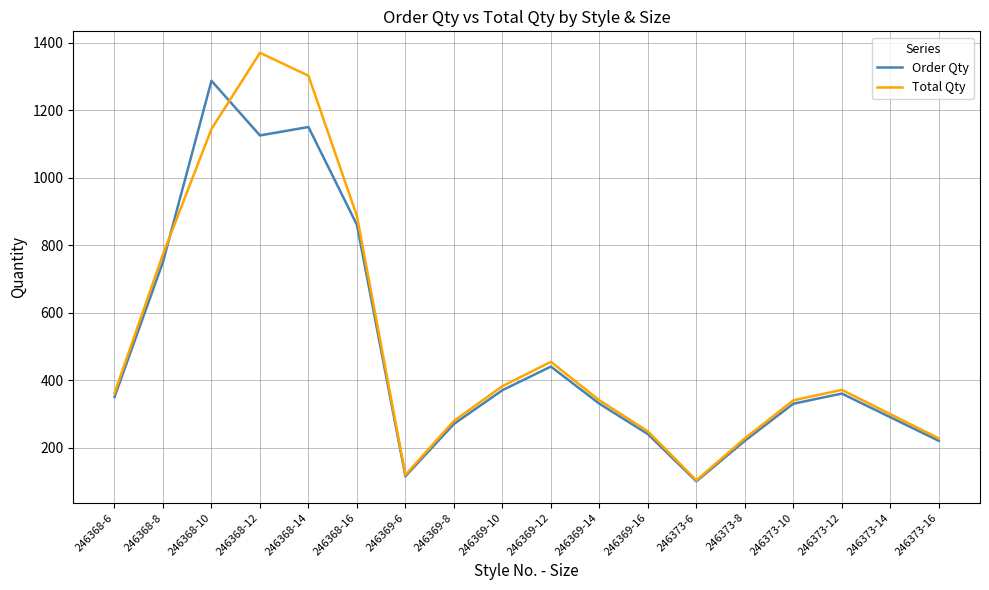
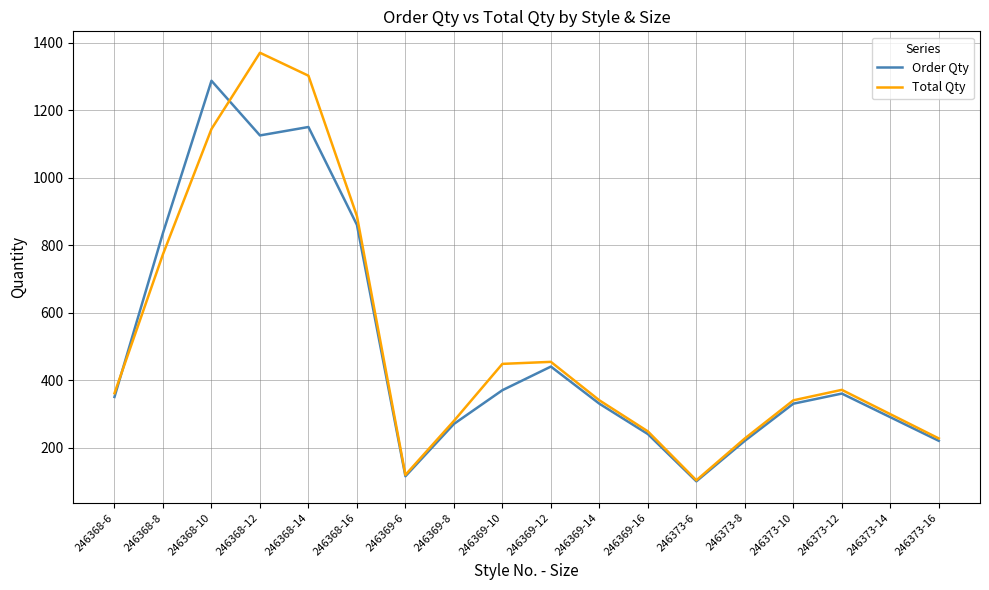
Order Qty, 246368-8: 750 -> 840
Total Qty, 246369-10: 380 -> 450
